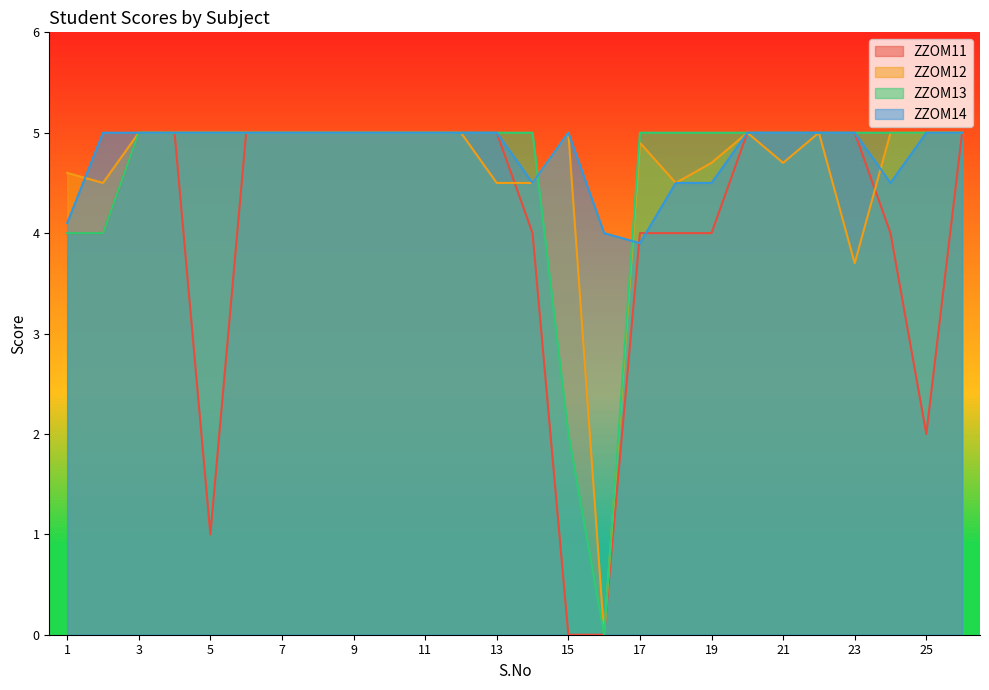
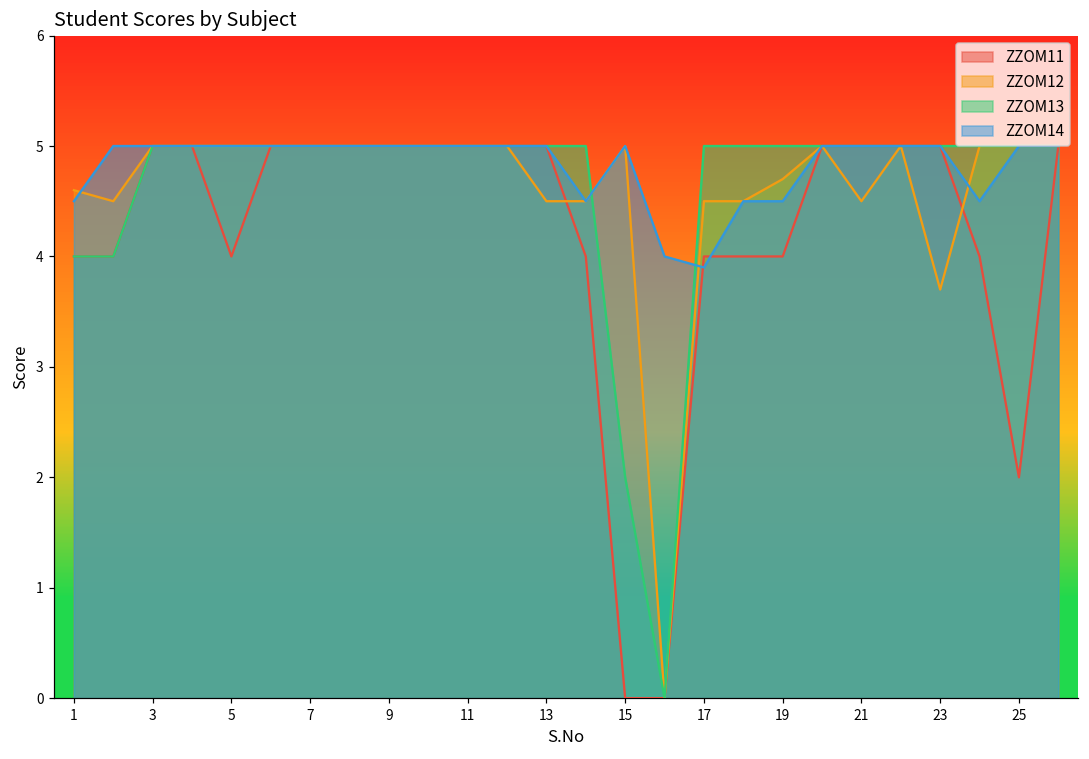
ZZOM14, 1: 4.1 -> 4.5
ZZOM11, 5: 1 -> 4
ZZOM12, 17: 4.9 -> 4.5
ZZOM12, 21: 4.7 -> 4.5
